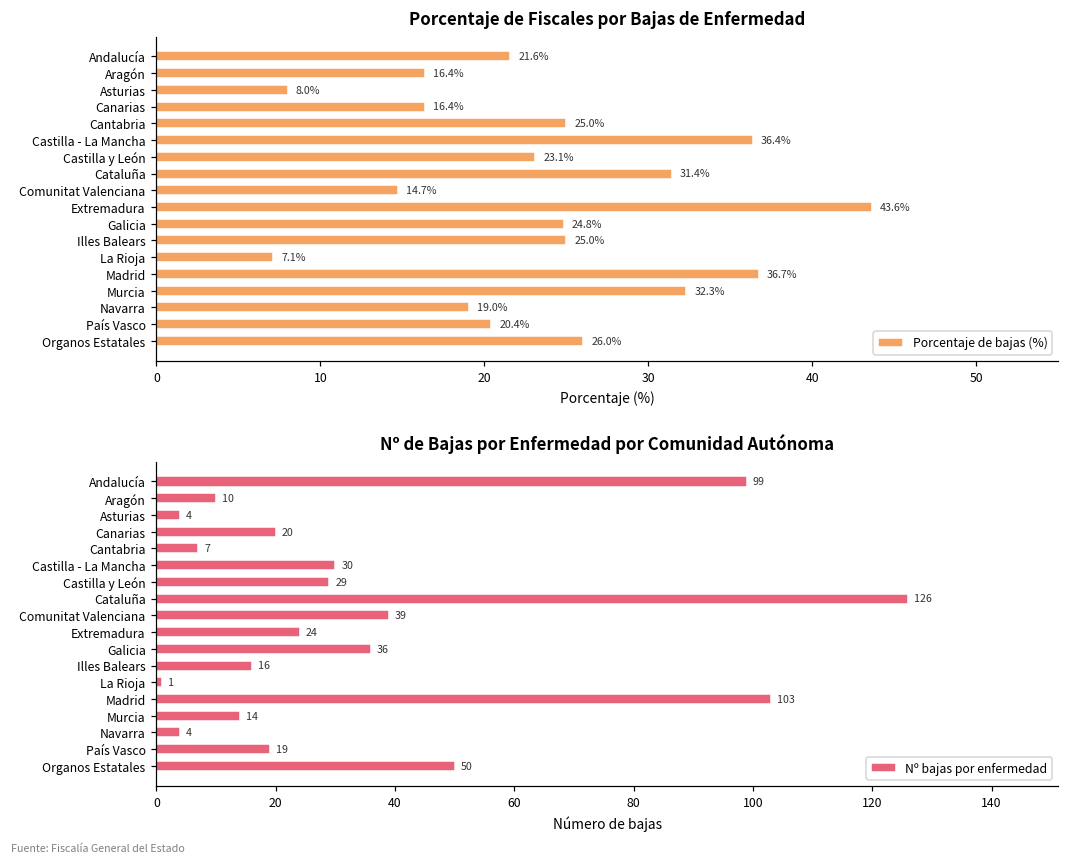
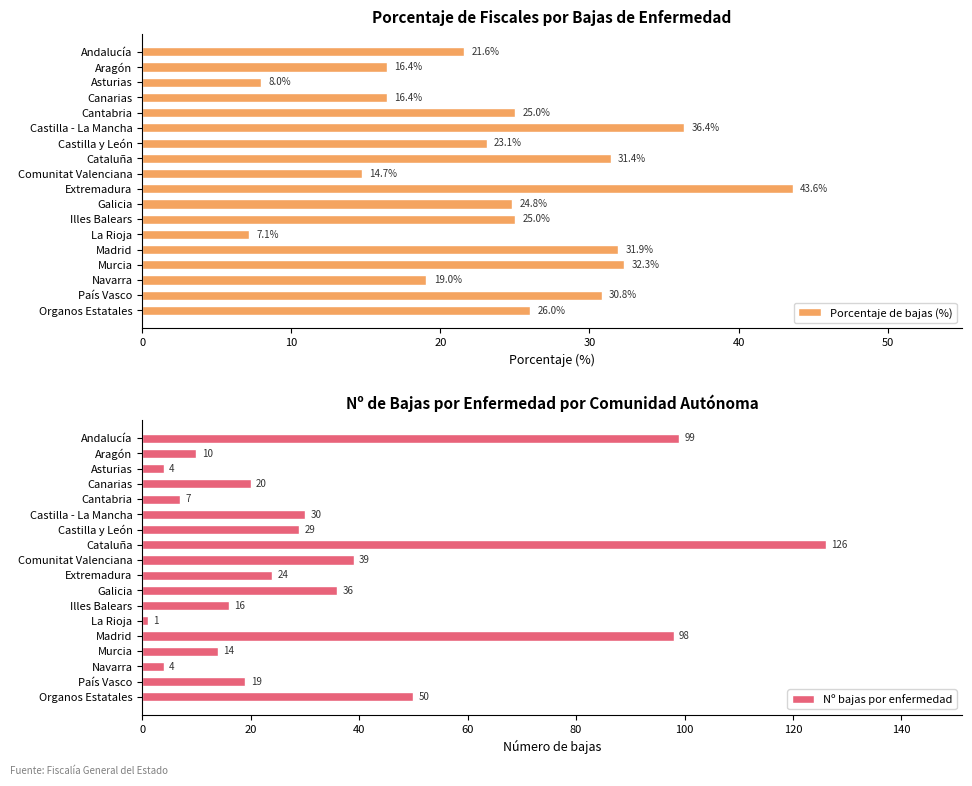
Porcentaje de Fiscales por Bajas de Enfermedad, Madrid: 36.7% -> 31.9%
Porcentaje de Fiscales por Bajas de Enfermedad, País Vasco: 20.4% -> 30.8%
Nº de Bajas por Enfermedad por Comunidad Autónoma, Madrid: 103 -> 98
